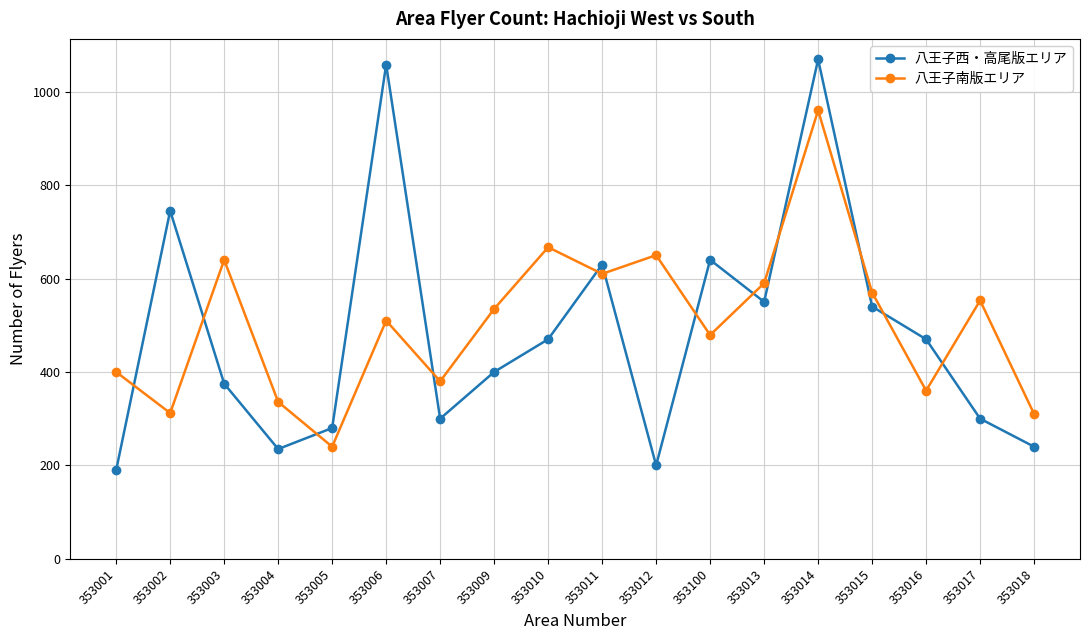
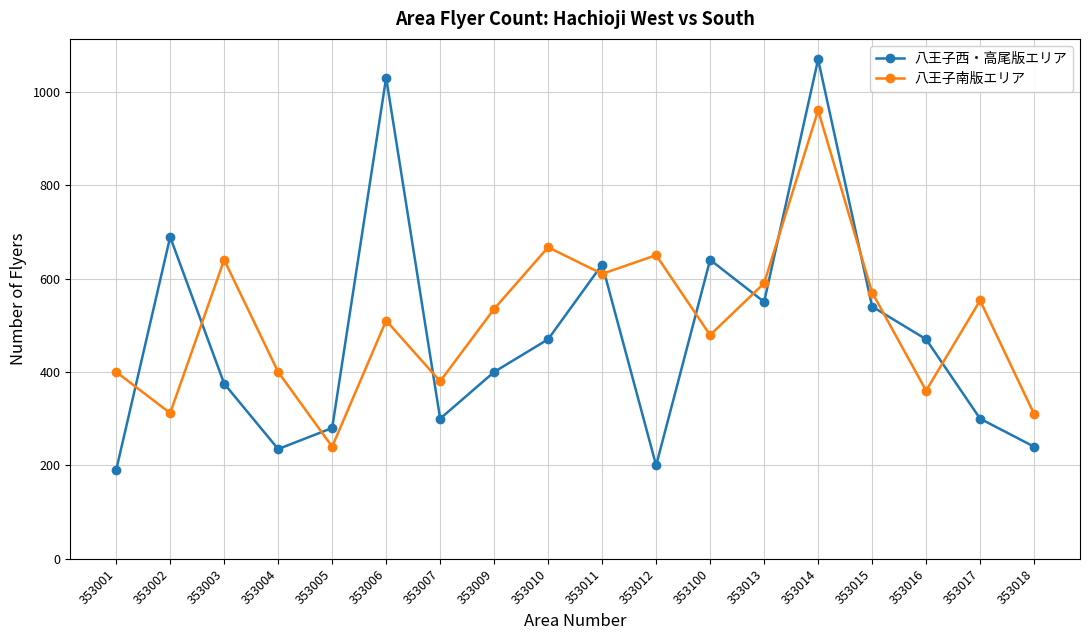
八王子西・高尾版エリア, 353002: 750 -> 690
八王子南版エリア, 353004: 340 -> 400
八王子西・高尾版エリア, 353006: 1060 -> 1030
